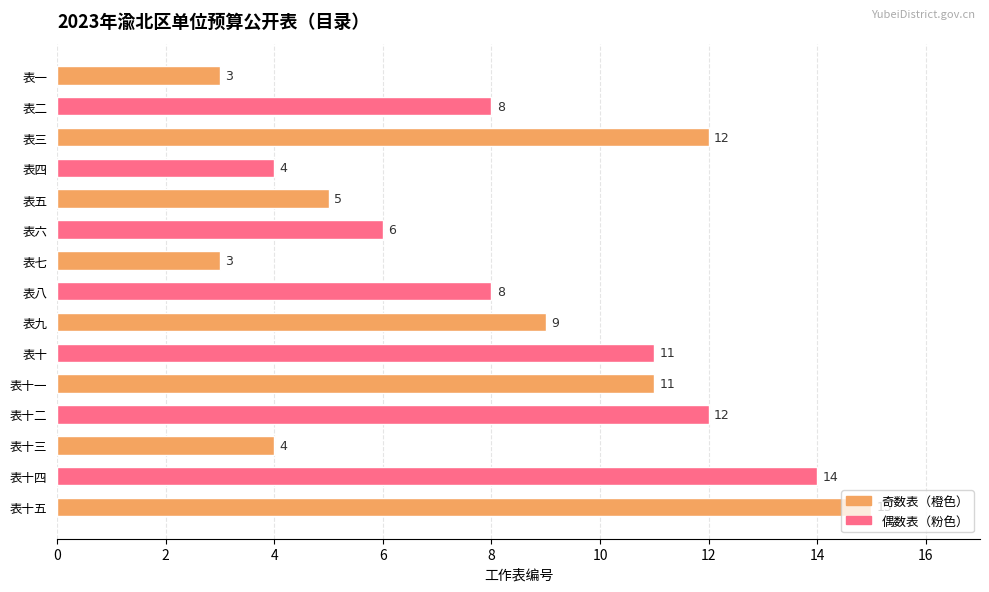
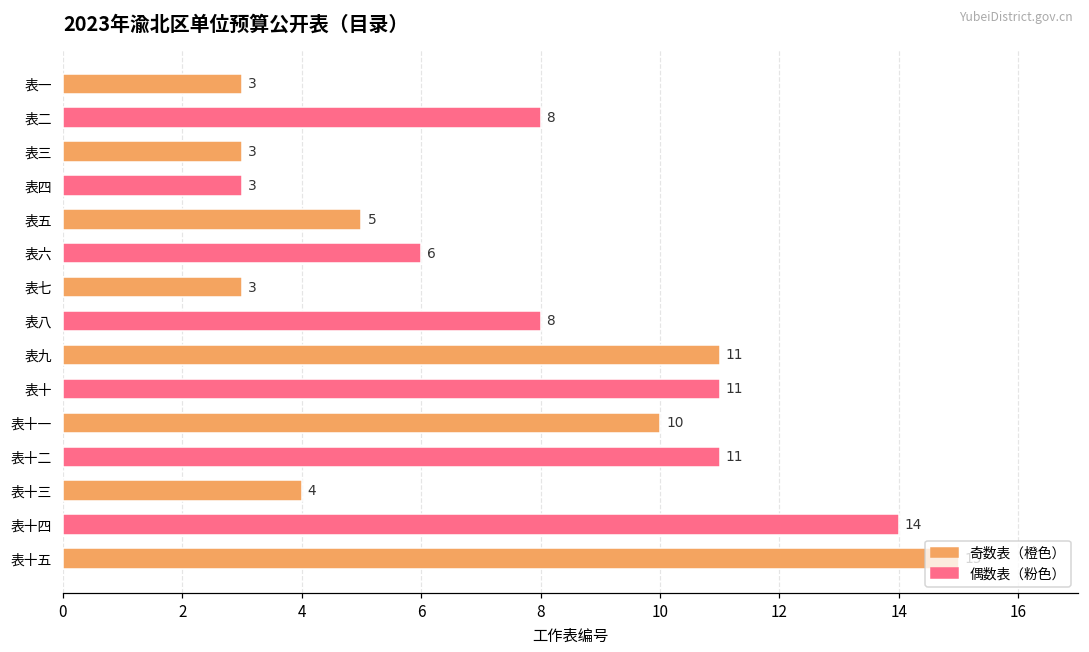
表三: 12 -> 3
表四: 4 -> 3
表九: 9 -> 11
表十一: 11 -> 10
表十二: 12 -> 11
